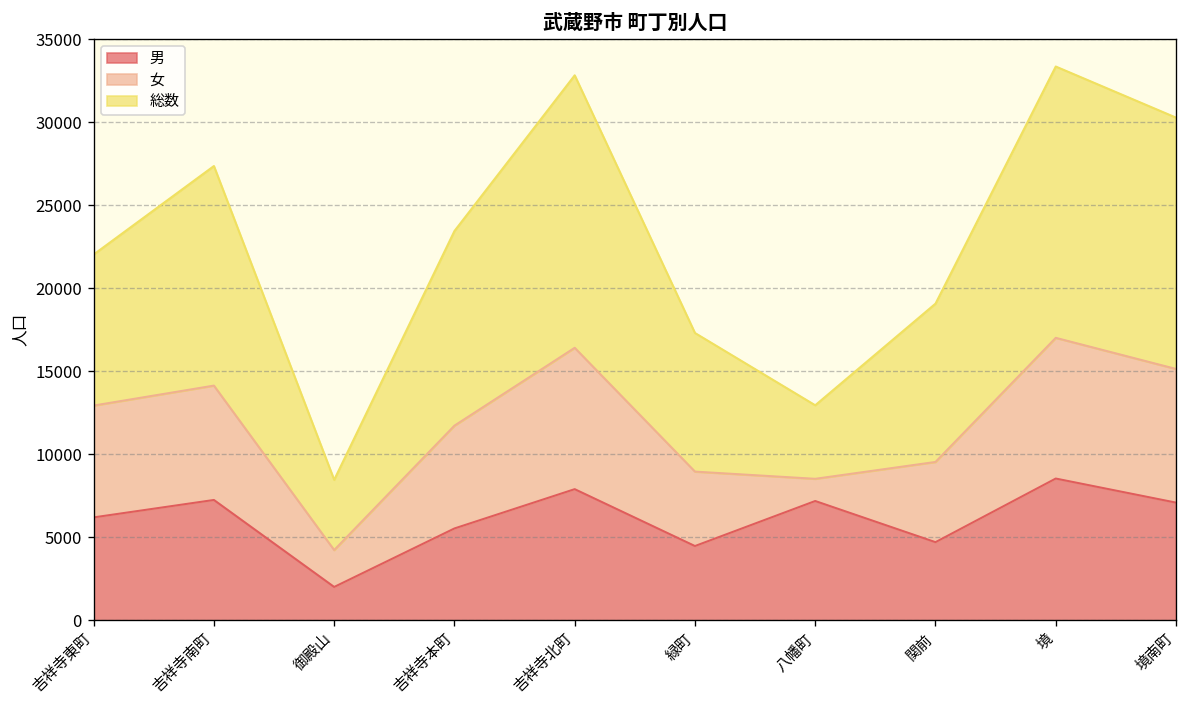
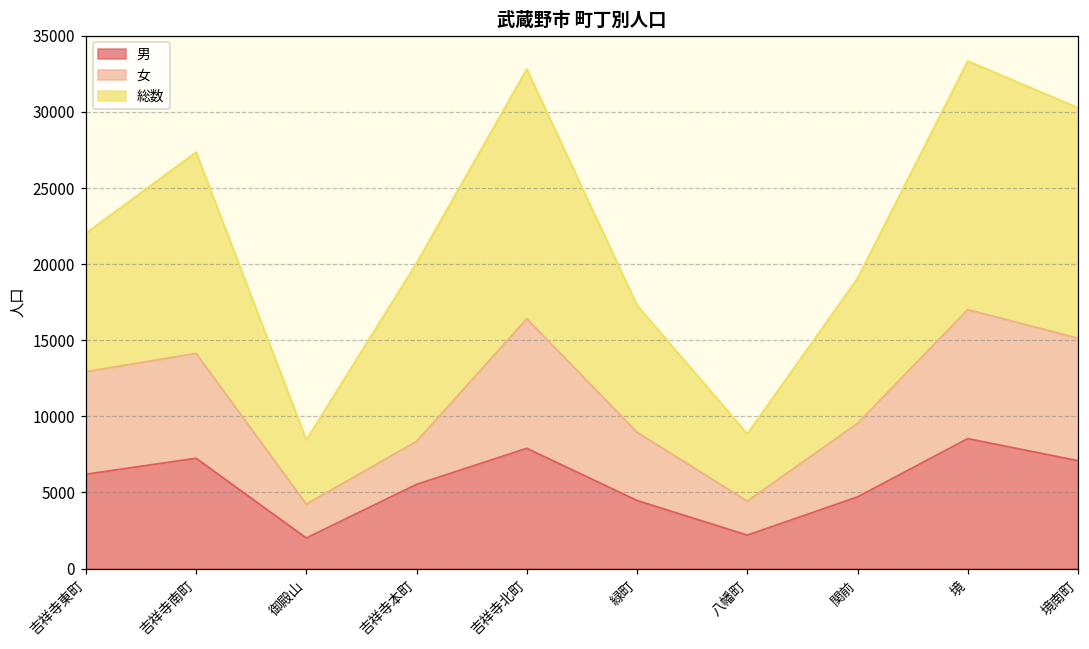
女, 吉祥寺本町: 6200 -> 2800
男, 八幡町: 7200 -> 2200
女, 八幡町: 1300 -> 2200
